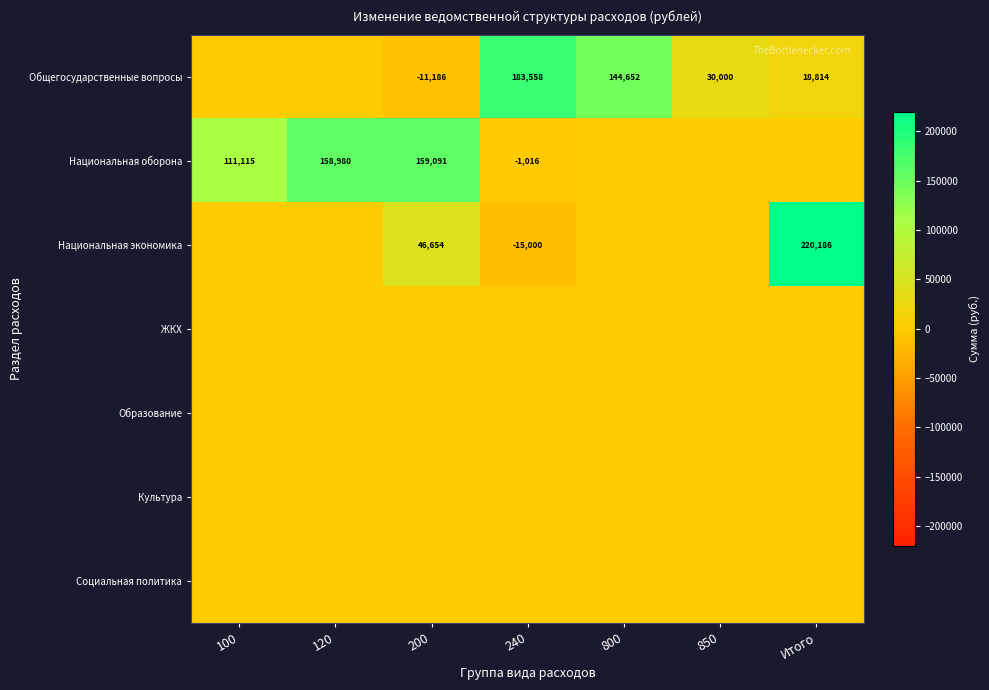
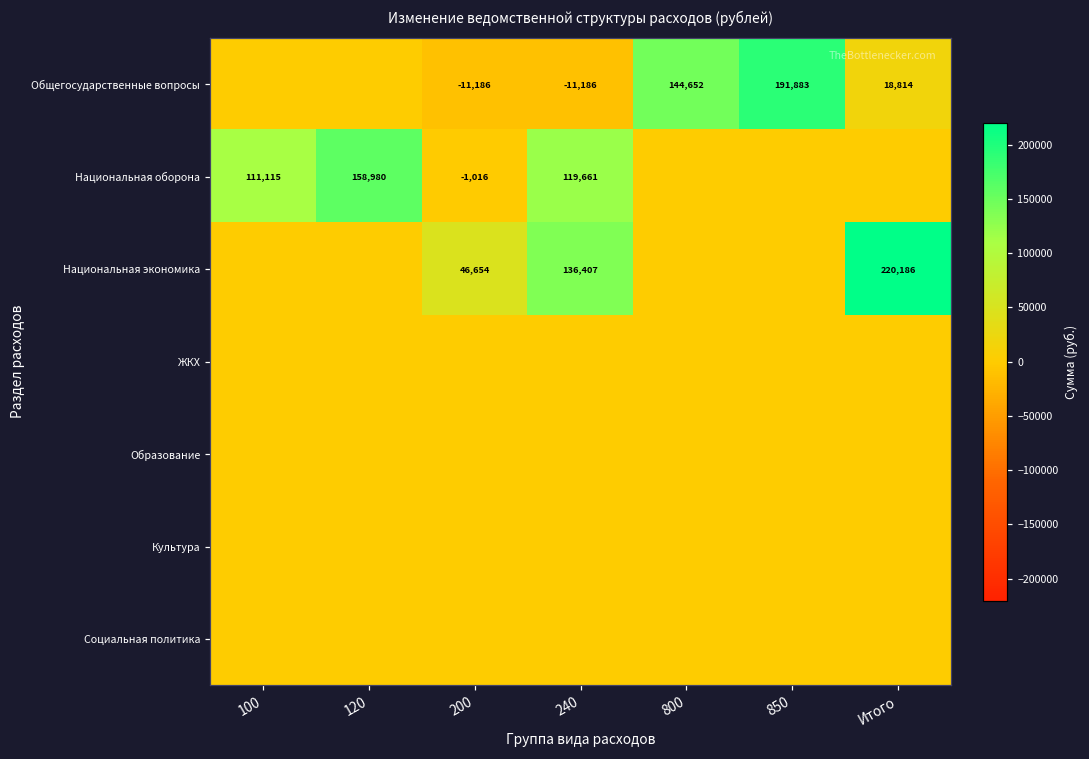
Общегосударственные вопросы, 240: 183,558 -> -11,186
Общегосударственные вопросы, 850: 30,000 -> 191,883
Национальная оборона, 200: 159,091 -> -1,016
Национальная оборона, 240: -1,016 -> 119,661
Национальная экономика, 240: -15,000 -> 136,407
